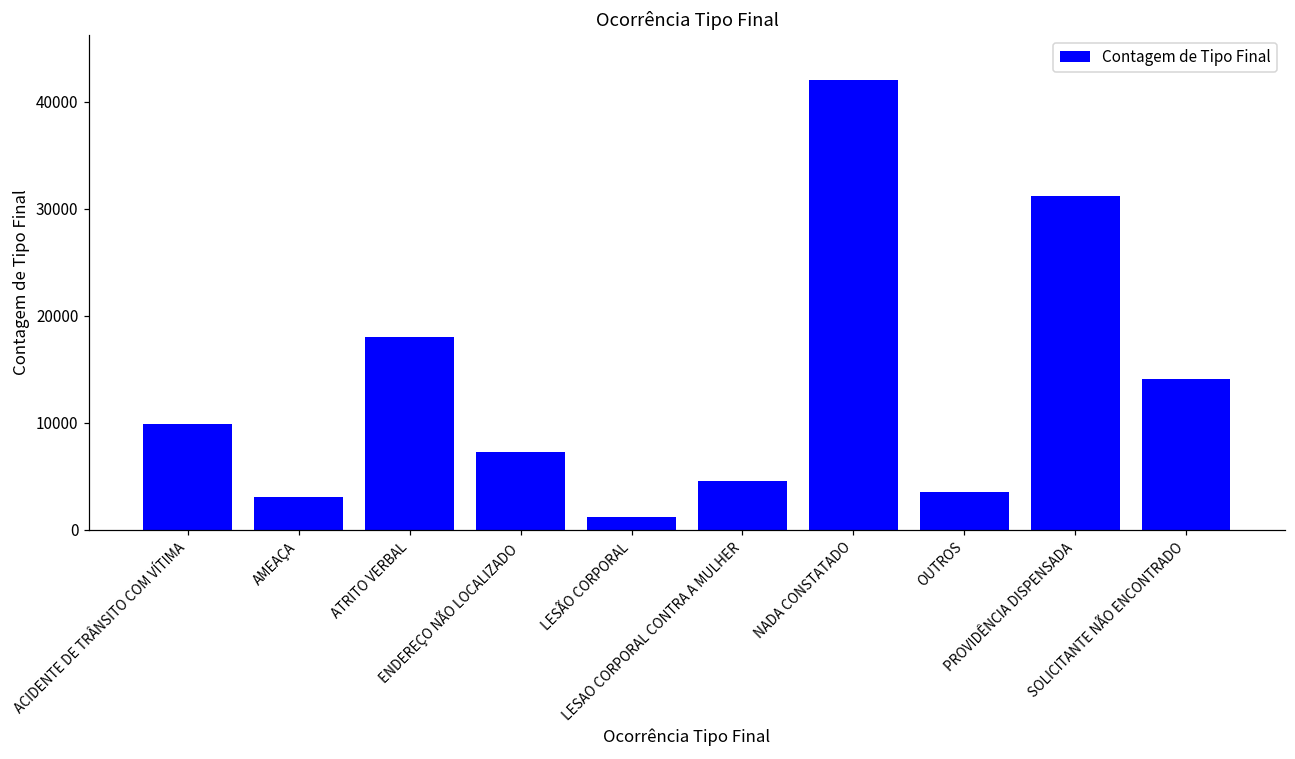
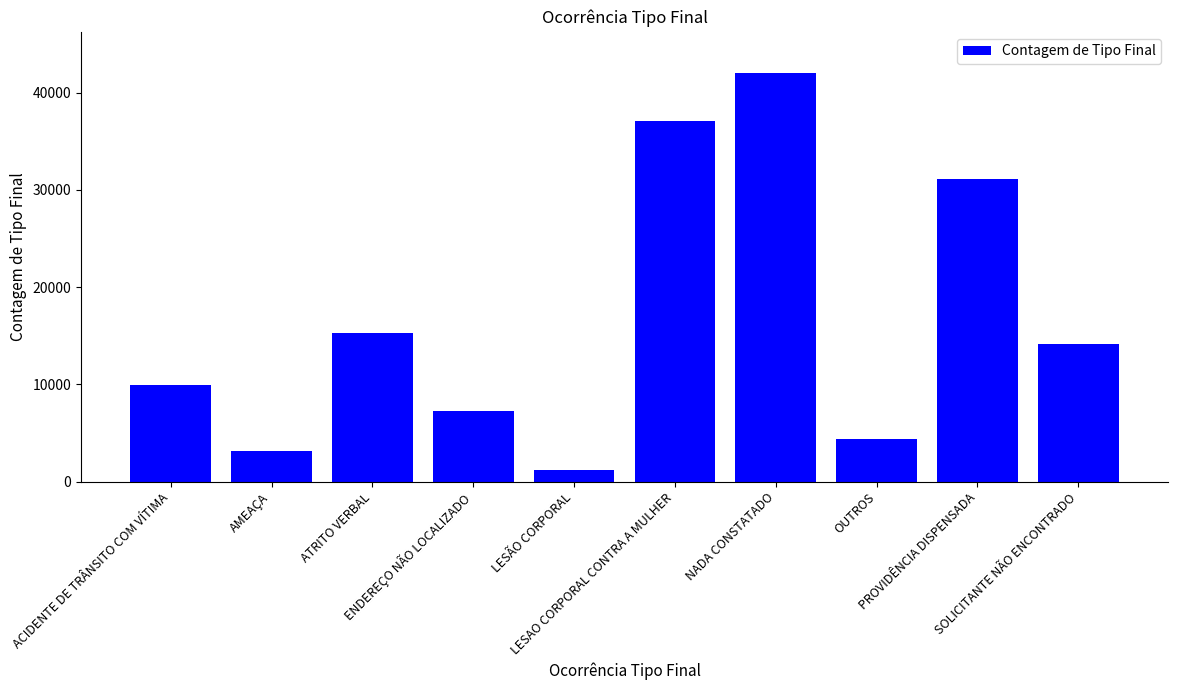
ATRITO VERBAL: 18000 -> 15000
LESAO CORPORAL CONTRA A MULHER: 5000 -> 37000
OUTROS: 3500 -> 4400
